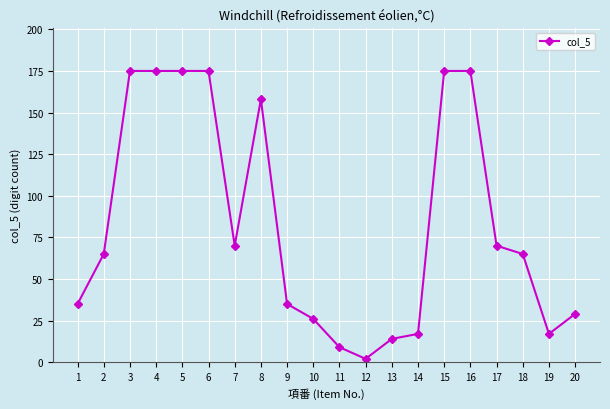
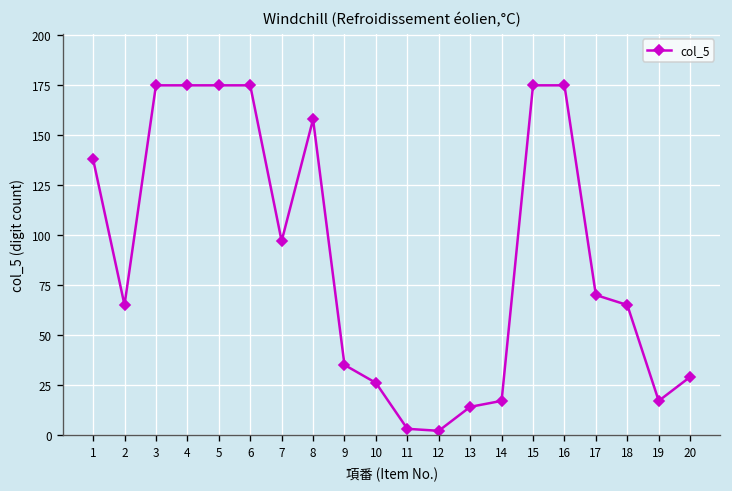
1: 35 -> 138
7: 70 -> 97
11: 9 -> 3
